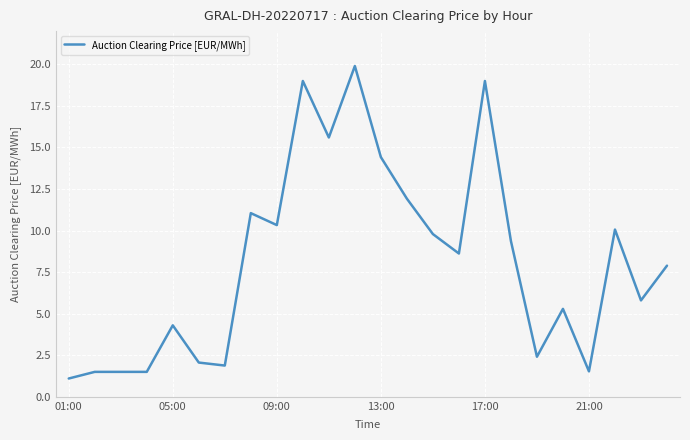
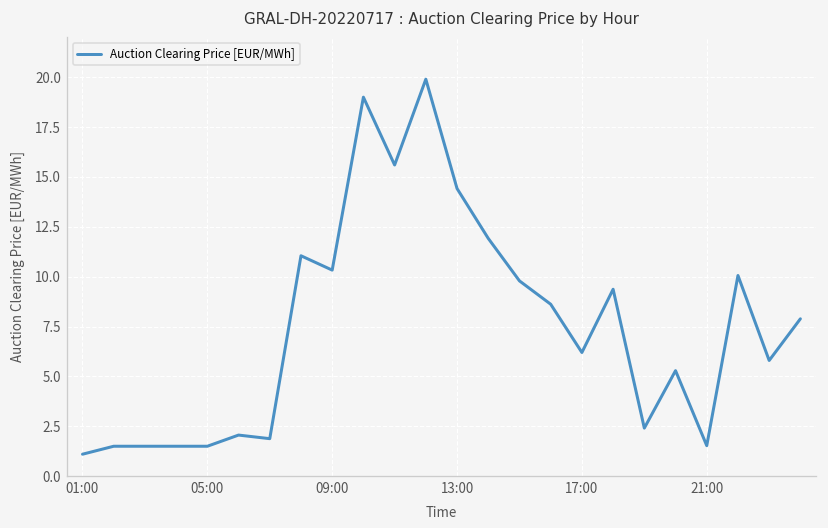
05:00: 4.3 -> 1.5
17:00: 19.0 -> 6.2
